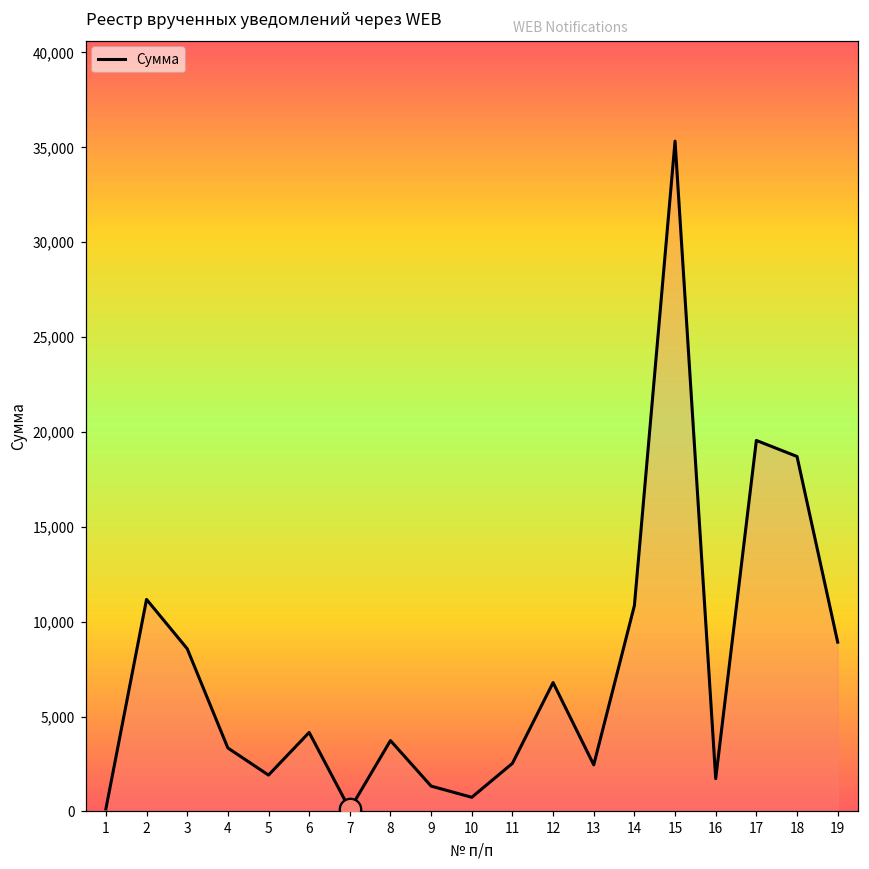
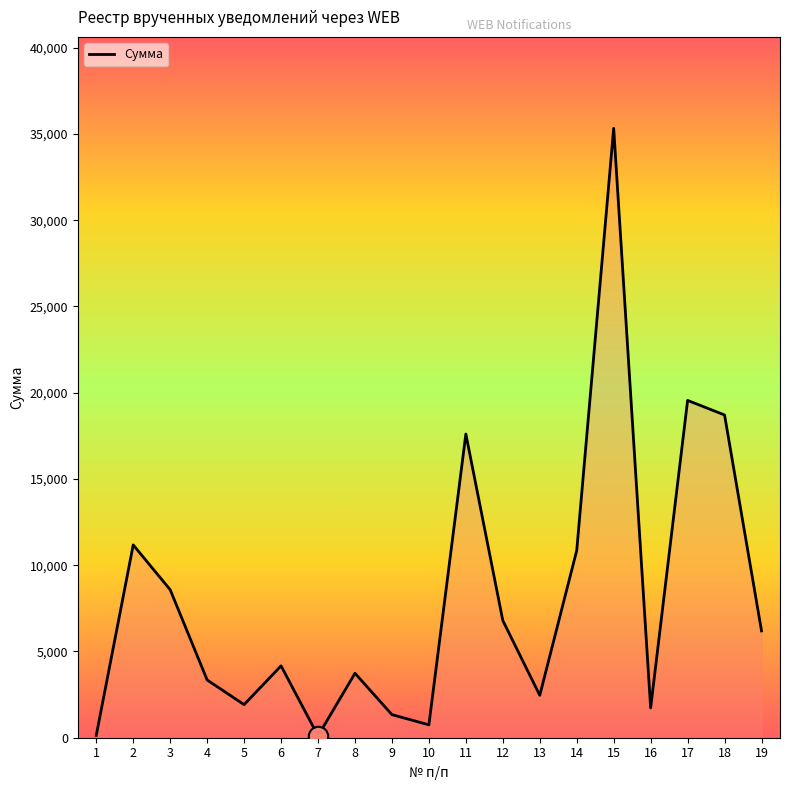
Сумма, 11: 2,500 -> 17,600
Сумма, 19: 8,900 -> 6,200
